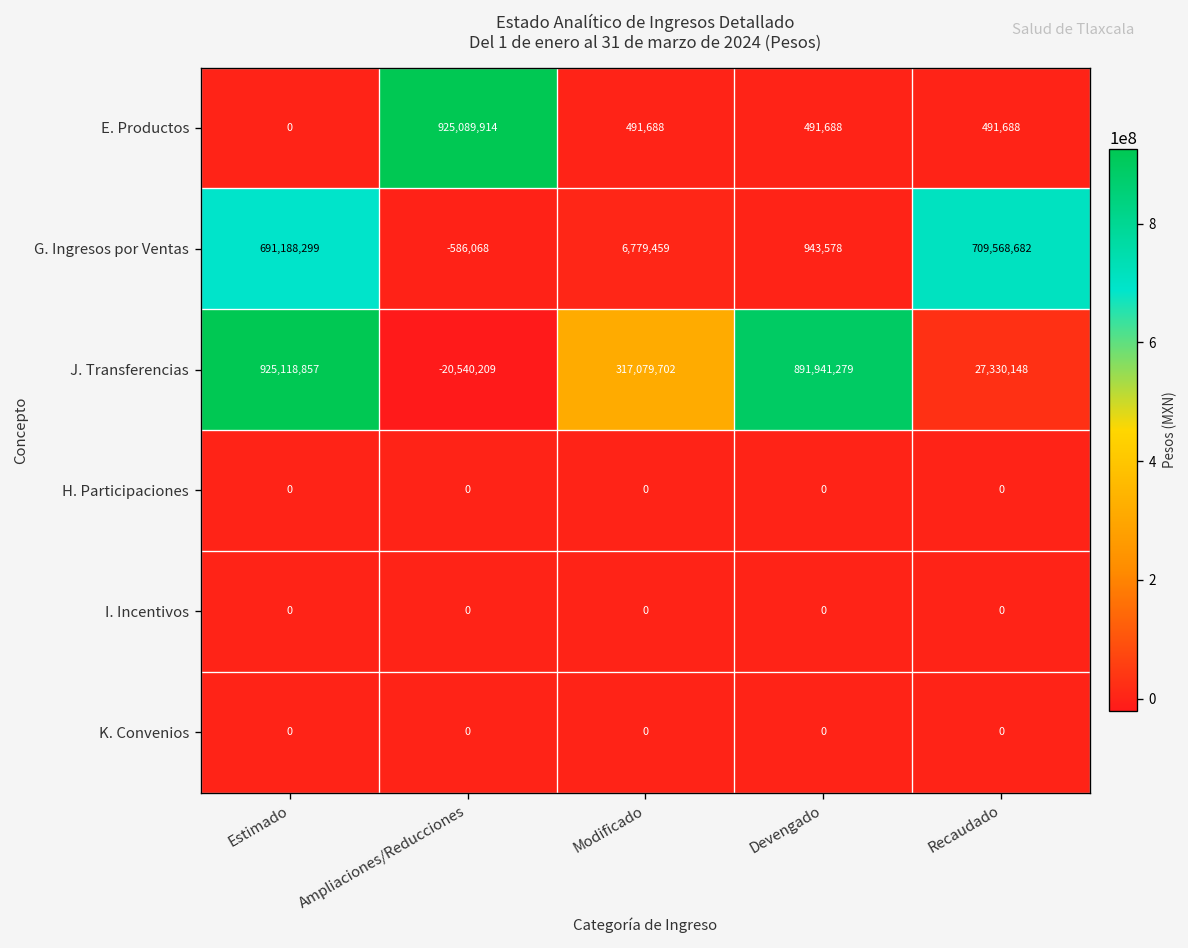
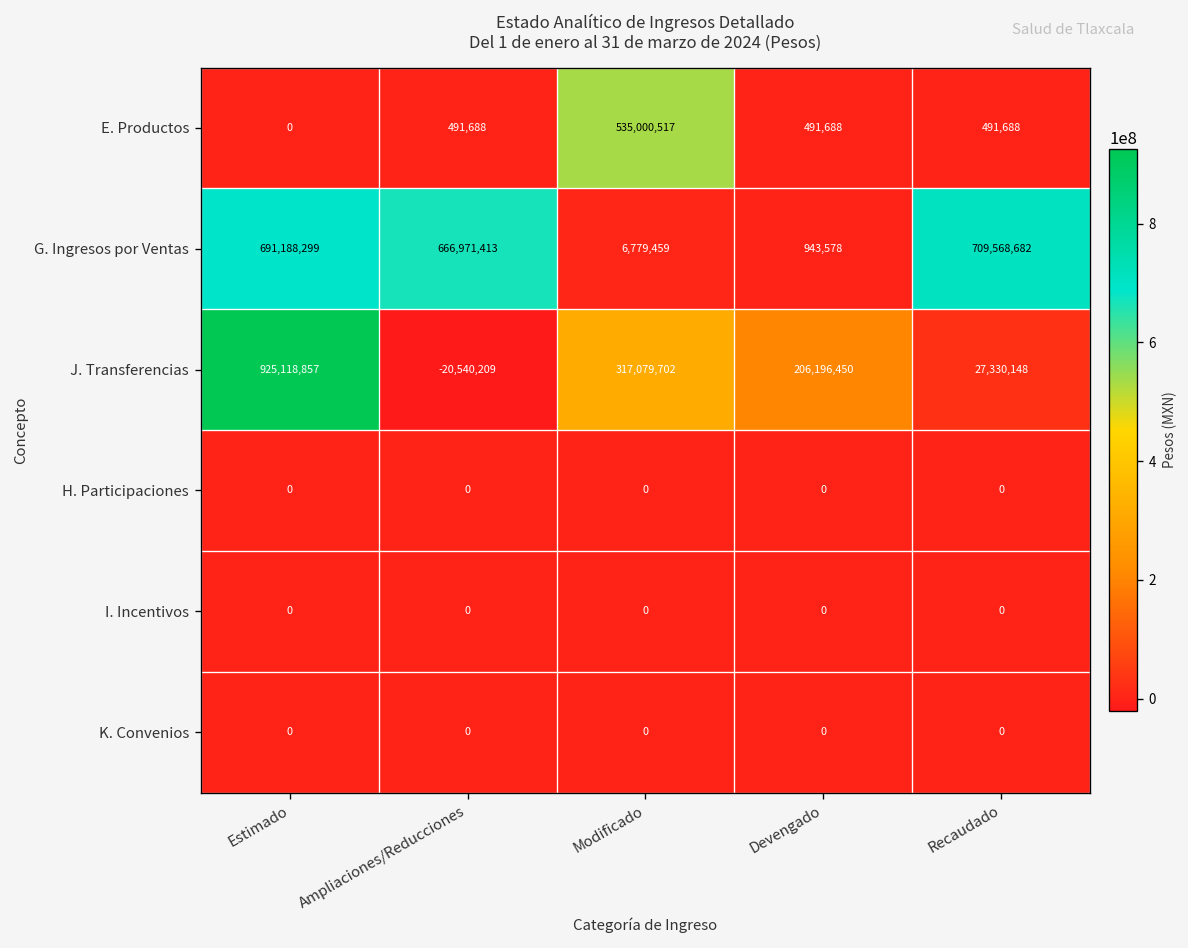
E. Productos, Ampliaciones/Reducciones: 925,089,914 -> 491,688
E. Productos, Modificado: 491,688 -> 535,000,517
G. Ingresos por Ventas, Ampliaciones/Reducciones: -586,068 -> 666,971,413
J. Transferencias, Devengado: 891,941,279 -> 206,196,450
